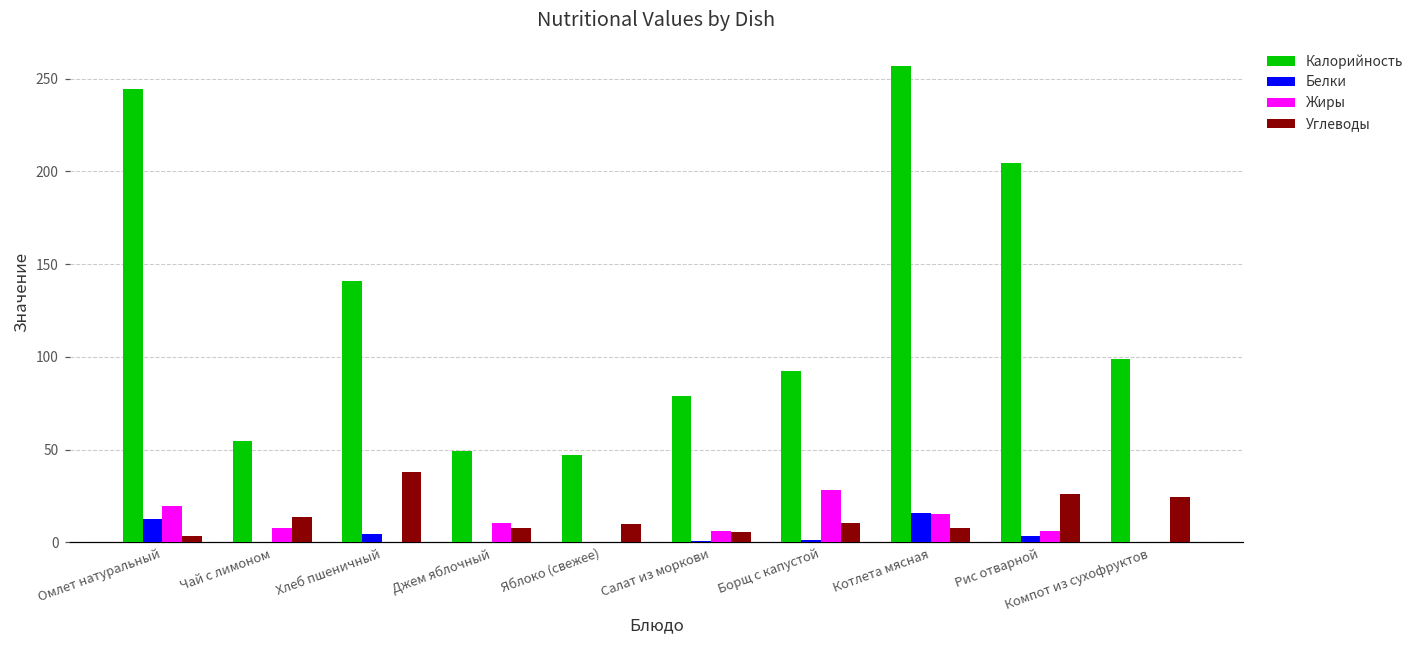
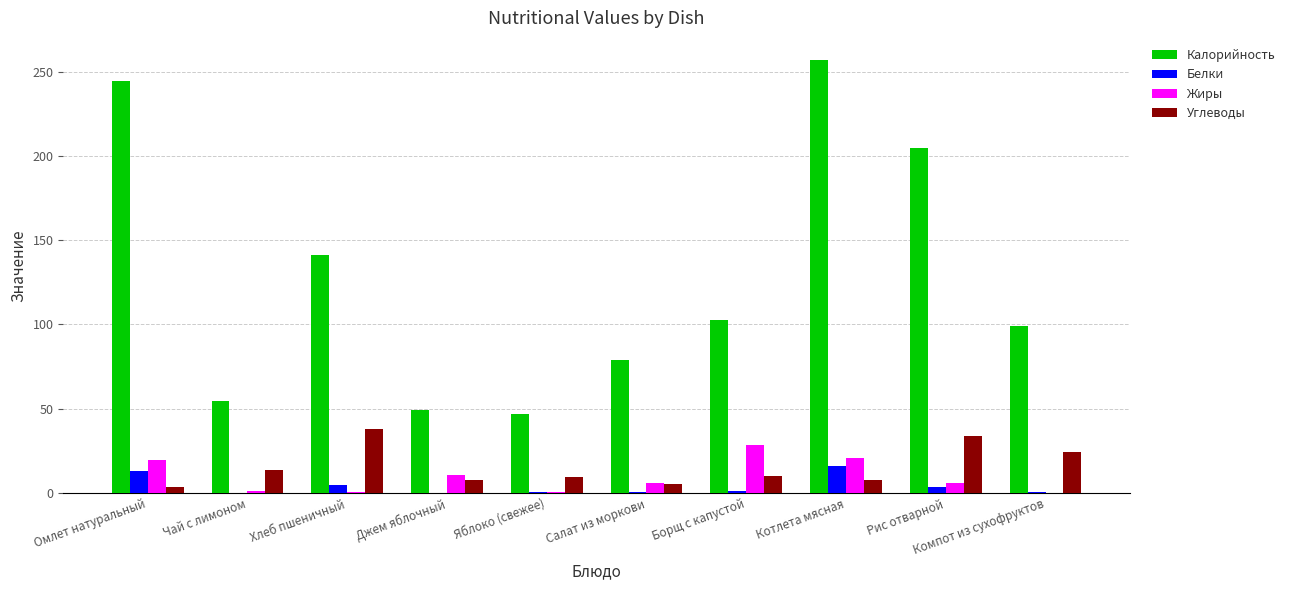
Жиры, Чай с лимоном: 8 -> 1
Калорийность, Борщ с капустой: 92 -> 102
Жиры, Котлета мясная: 15 -> 21
Углеводы, Рис отварной: 26 -> 34
